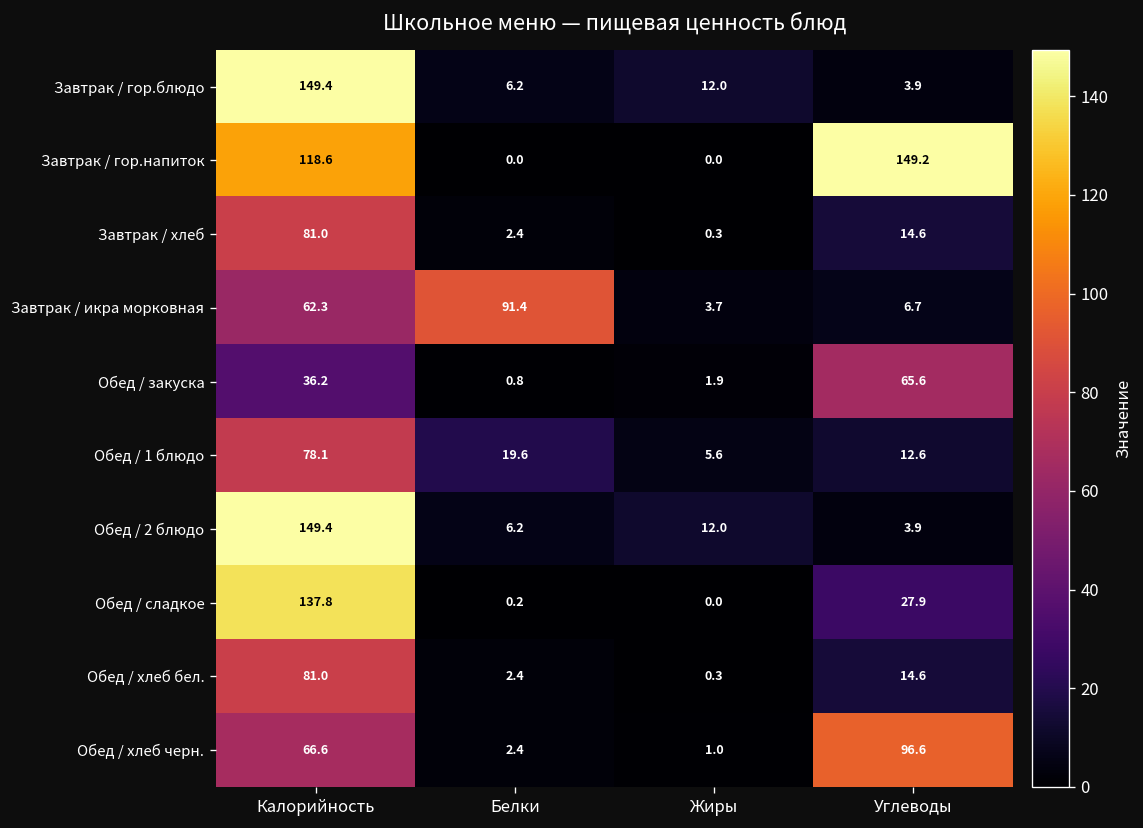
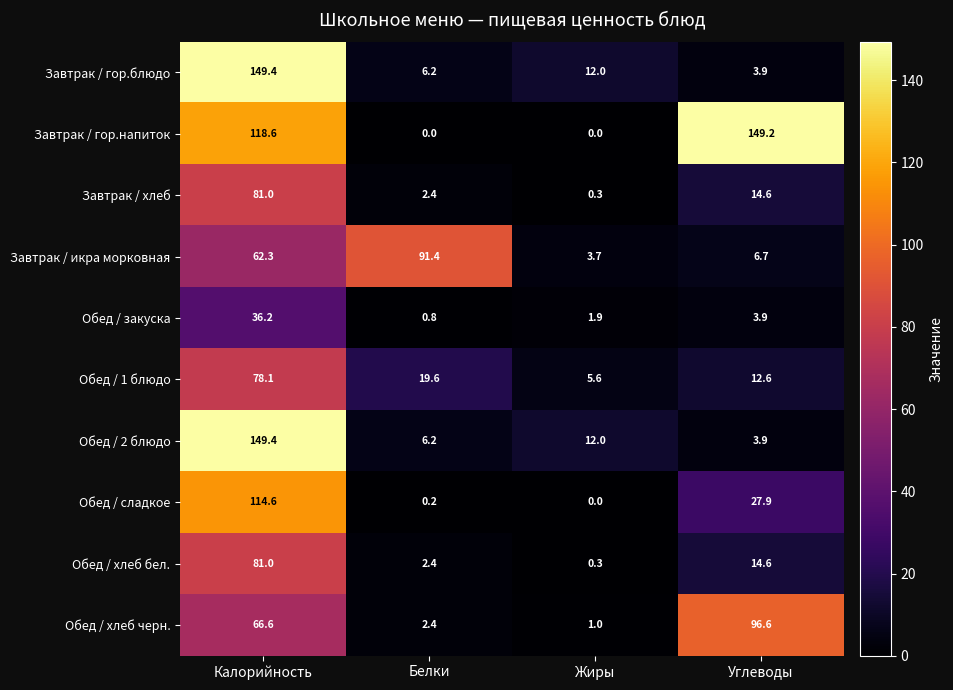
Обед / закуска, Углеводы: 65.6 -> 3.9
Обед / сладкое, Калорийность: 137.8 -> 114.6
